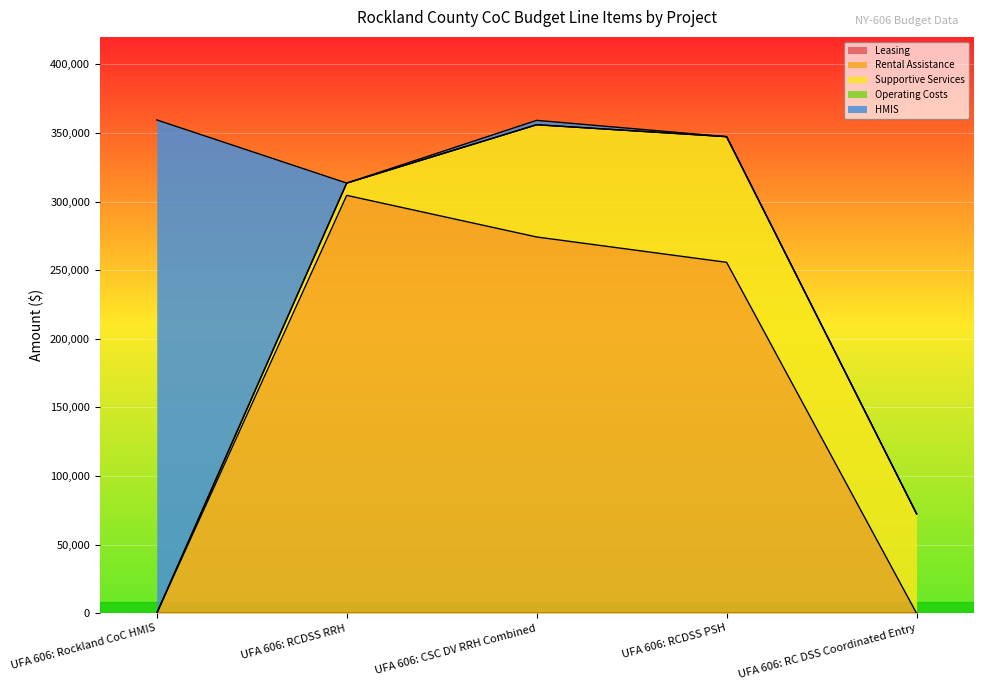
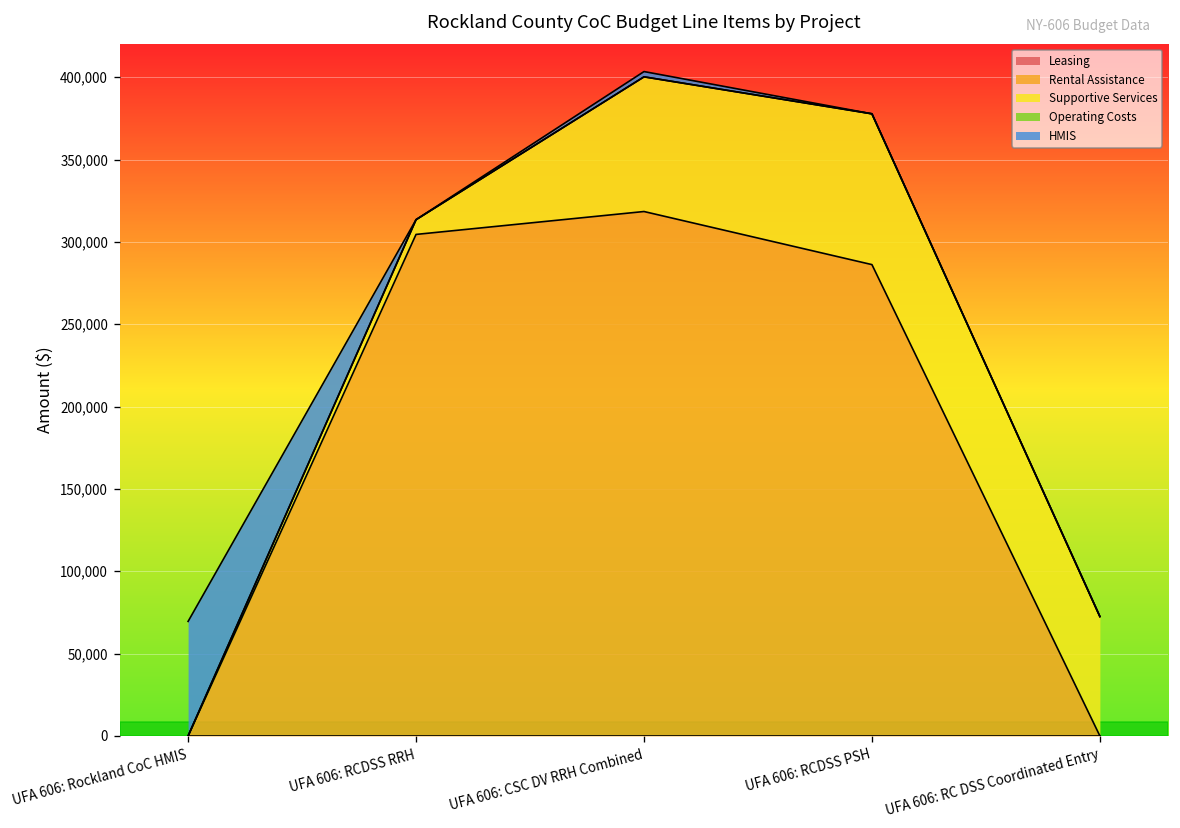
HMIS, UFA 606: Rockland CoC HMIS: 360,000 -> 70,000
Rental Assistance, UFA 606: CSC DV RRH Combined: 274,000 -> 318,000
Rental Assistance, UFA 606: RCDSS PSH: 256,000 -> 286,000
